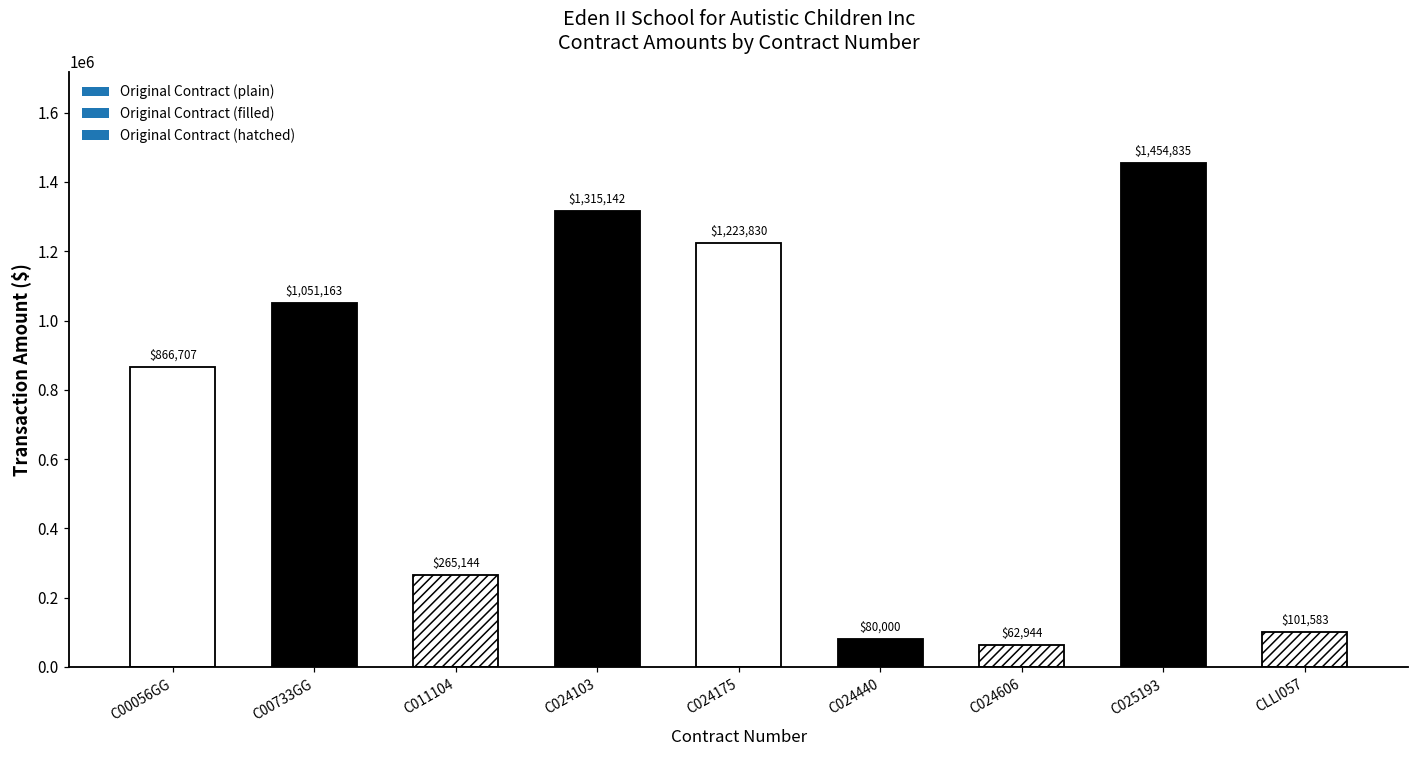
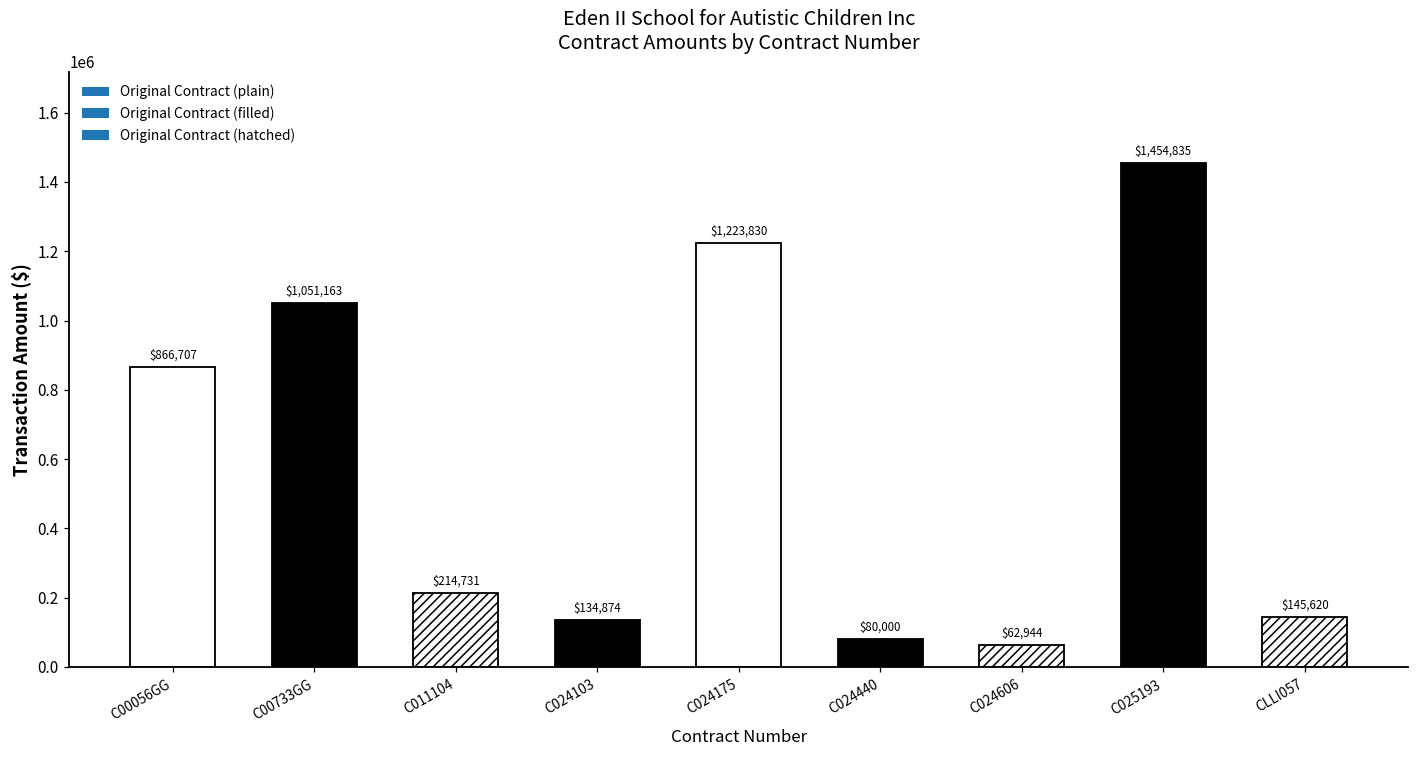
C011104: $265,144 -> $214,731
C024103: $1,315,142 -> $134,874
CLLI057: $101,583 -> $145,620
